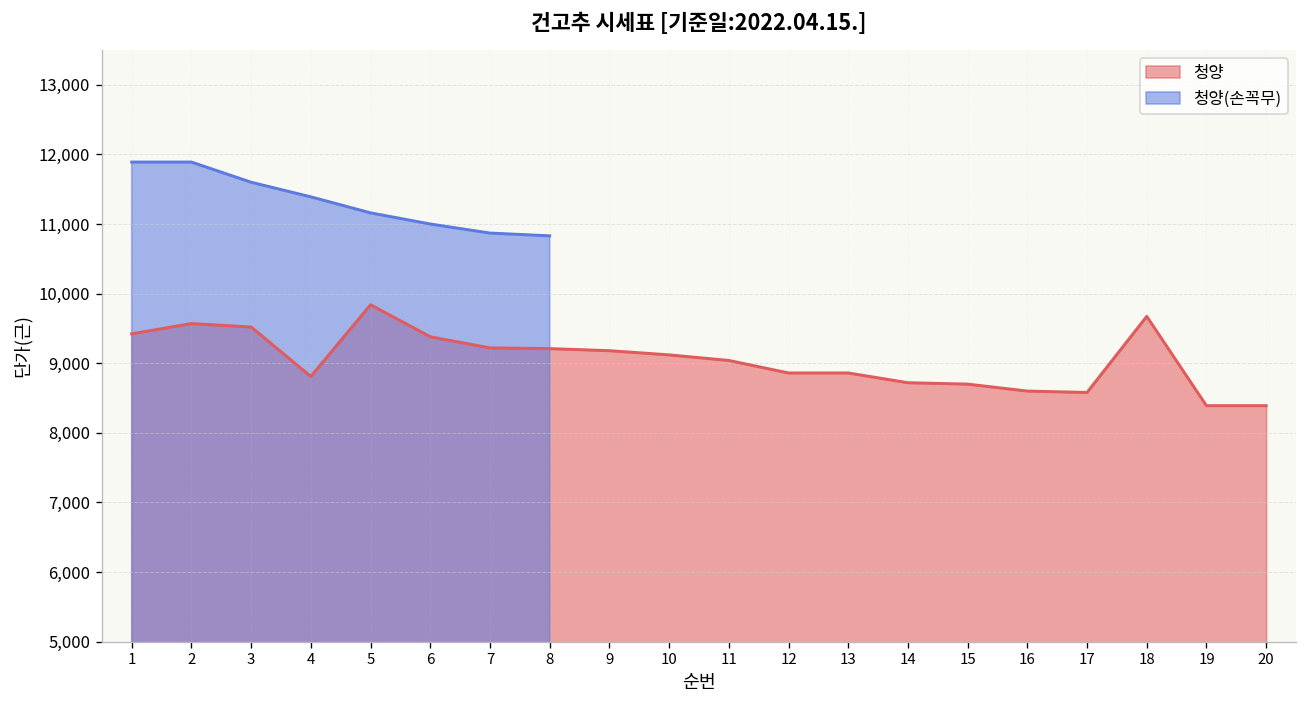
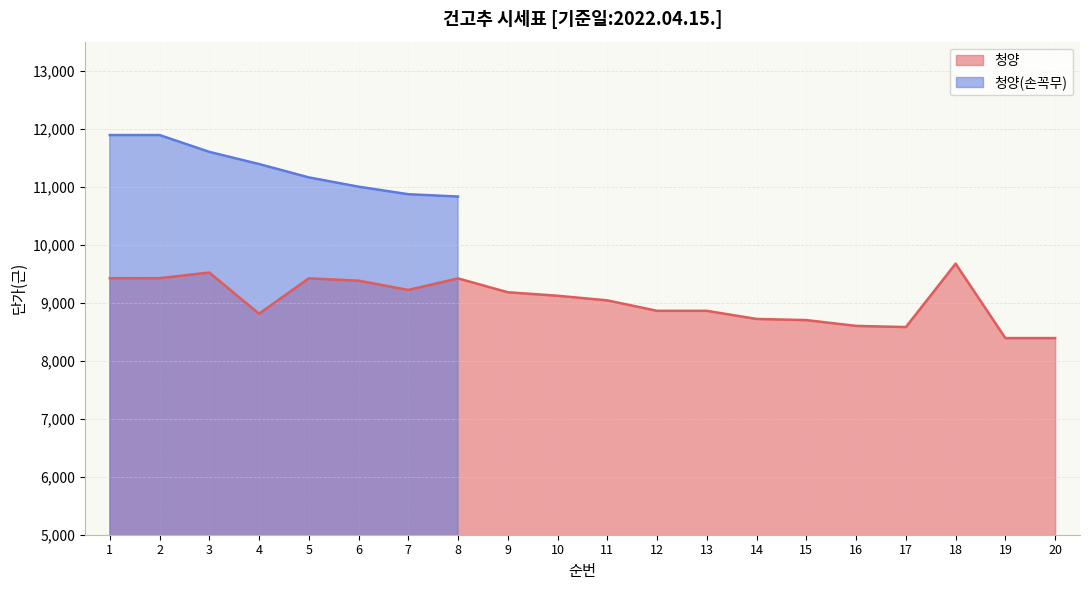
청양, 2: 9,600 -> 9,400
청양, 5: 9,800 -> 9,400
청양, 8: 9,200 -> 9,400
